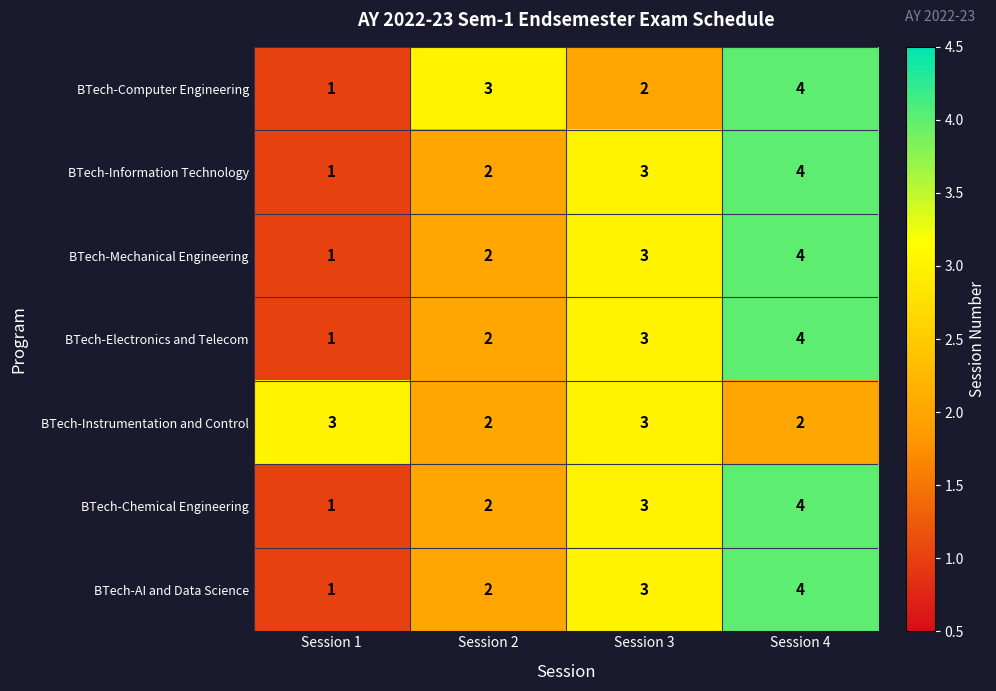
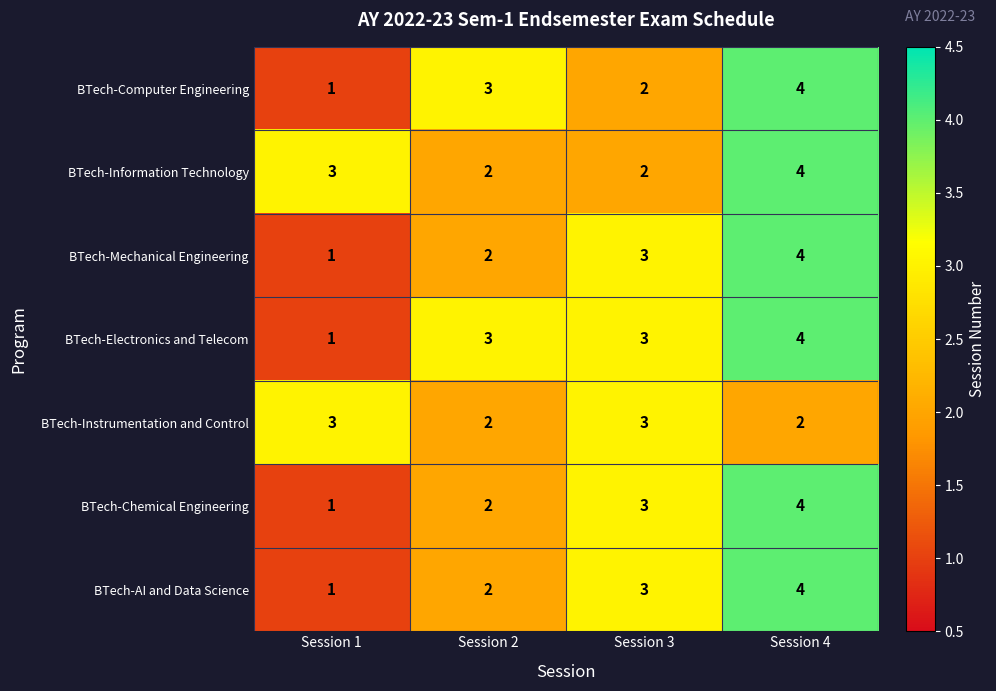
BTech-Information Technology, Session 1: 1 -> 3
BTech-Information Technology, Session 3: 3 -> 2
BTech-Electronics and Telecom, Session 2: 2 -> 3
